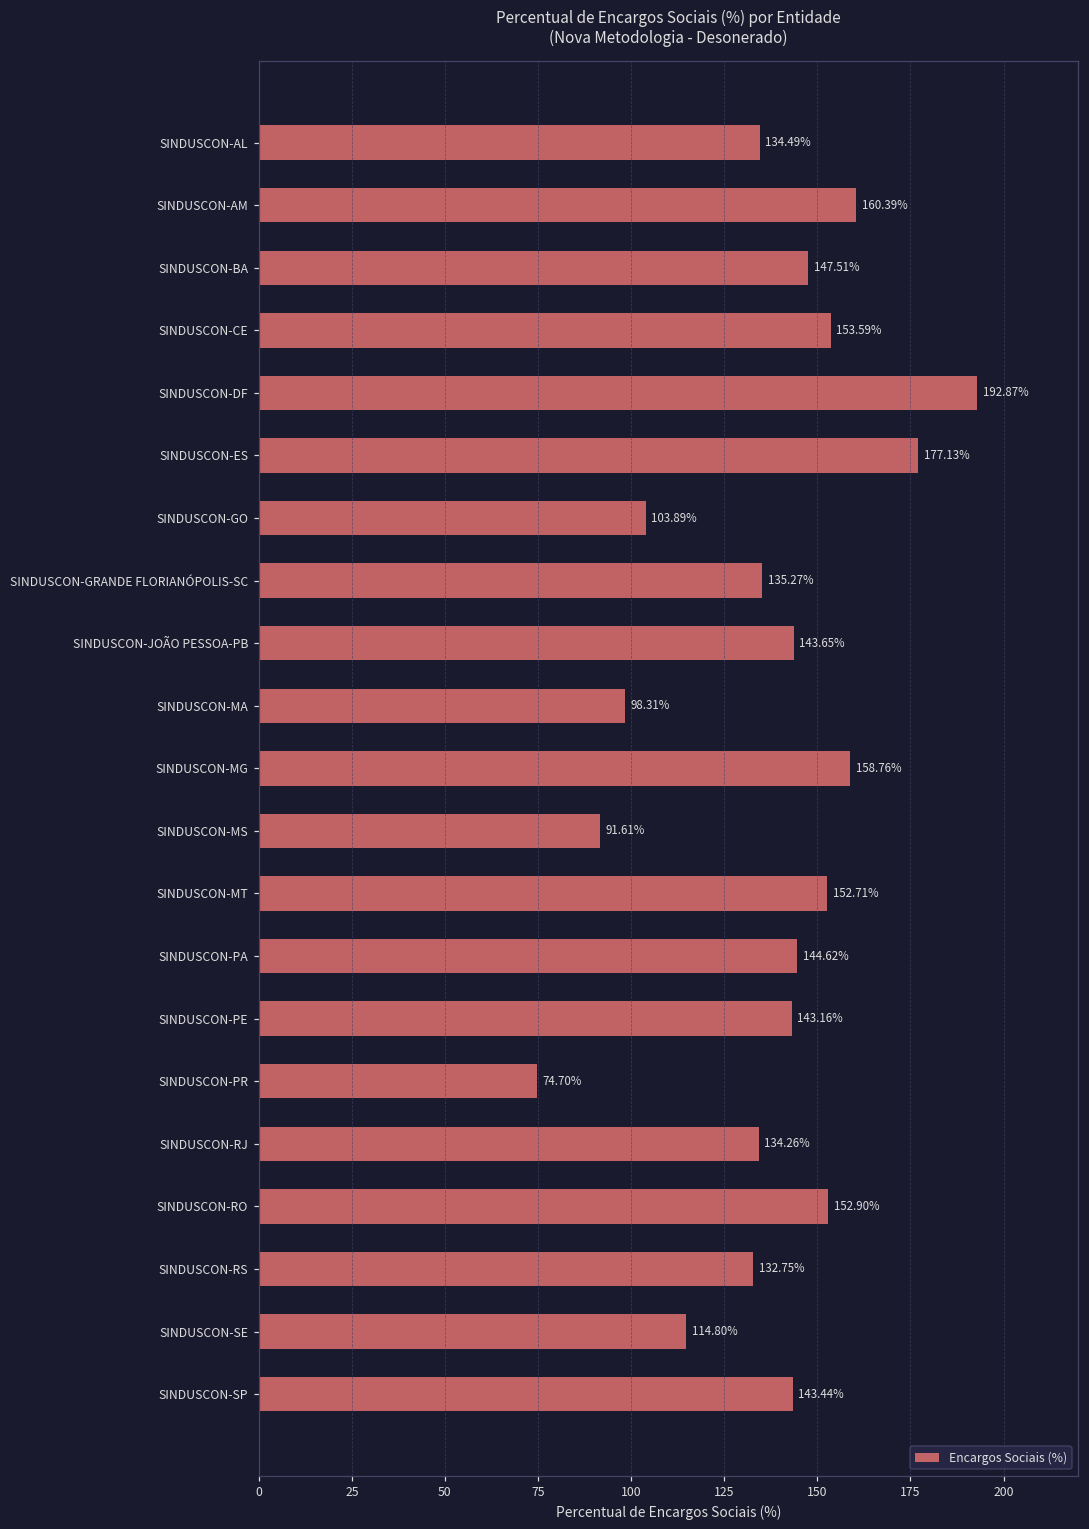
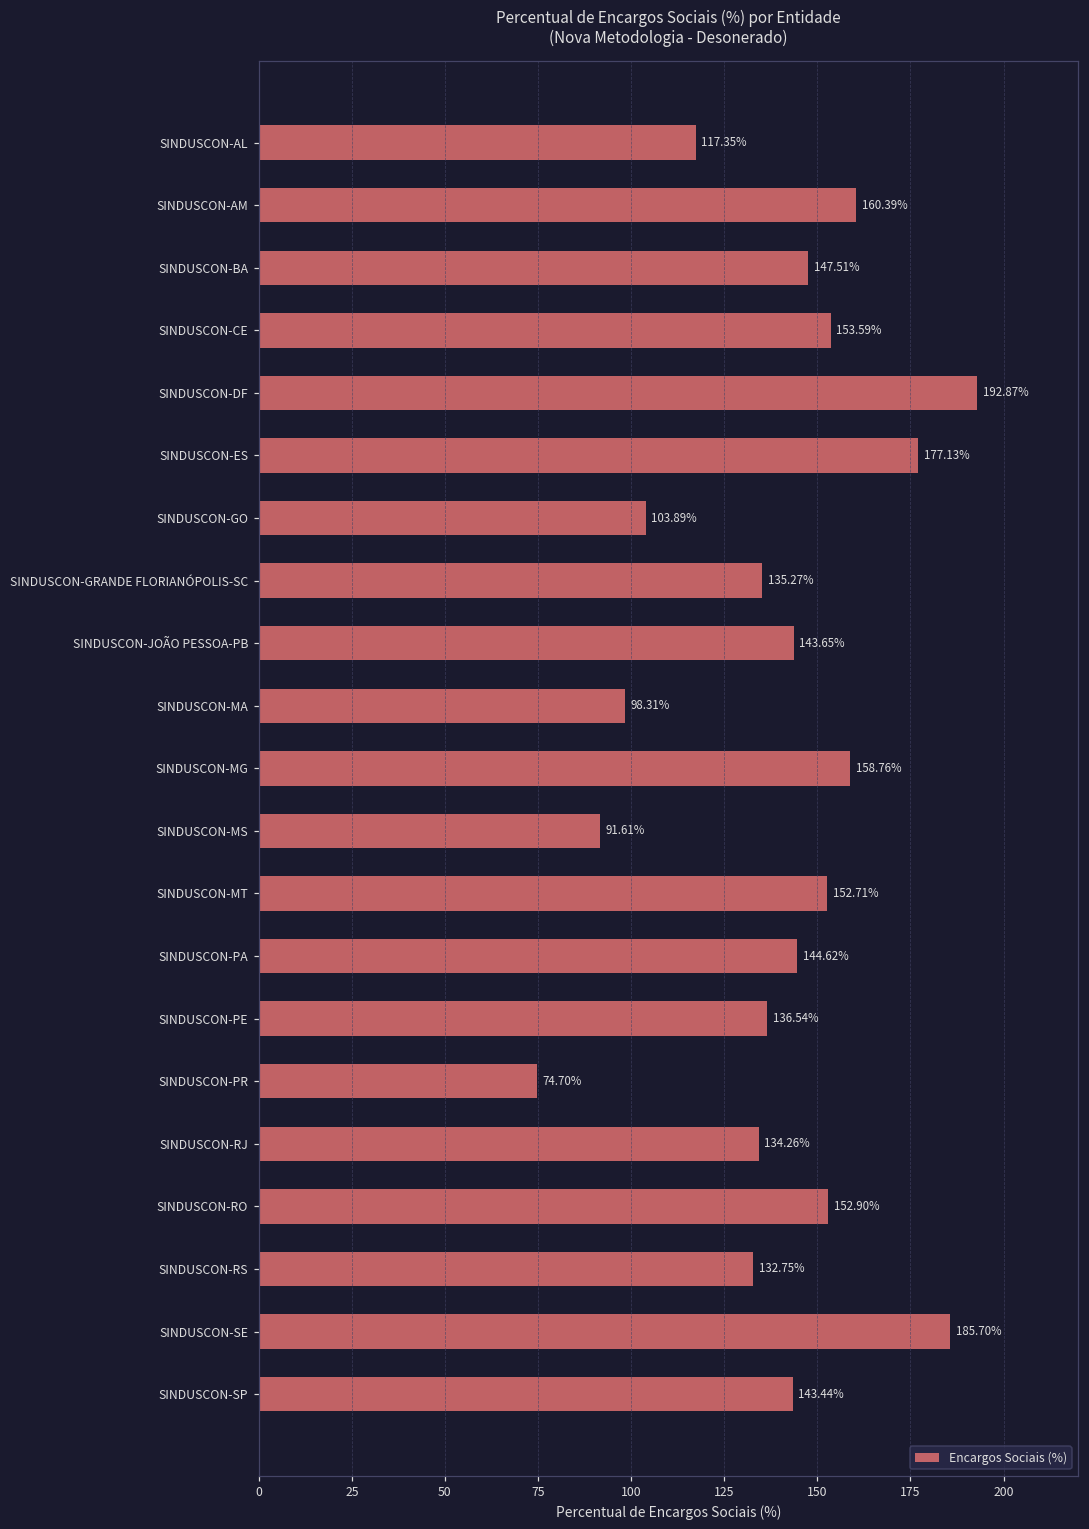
SINDUSCON-AL: 134.49% -> 117.35%
SINDUSCON-PE: 143.16% -> 136.54%
SINDUSCON-SE: 114.80% -> 185.70%
